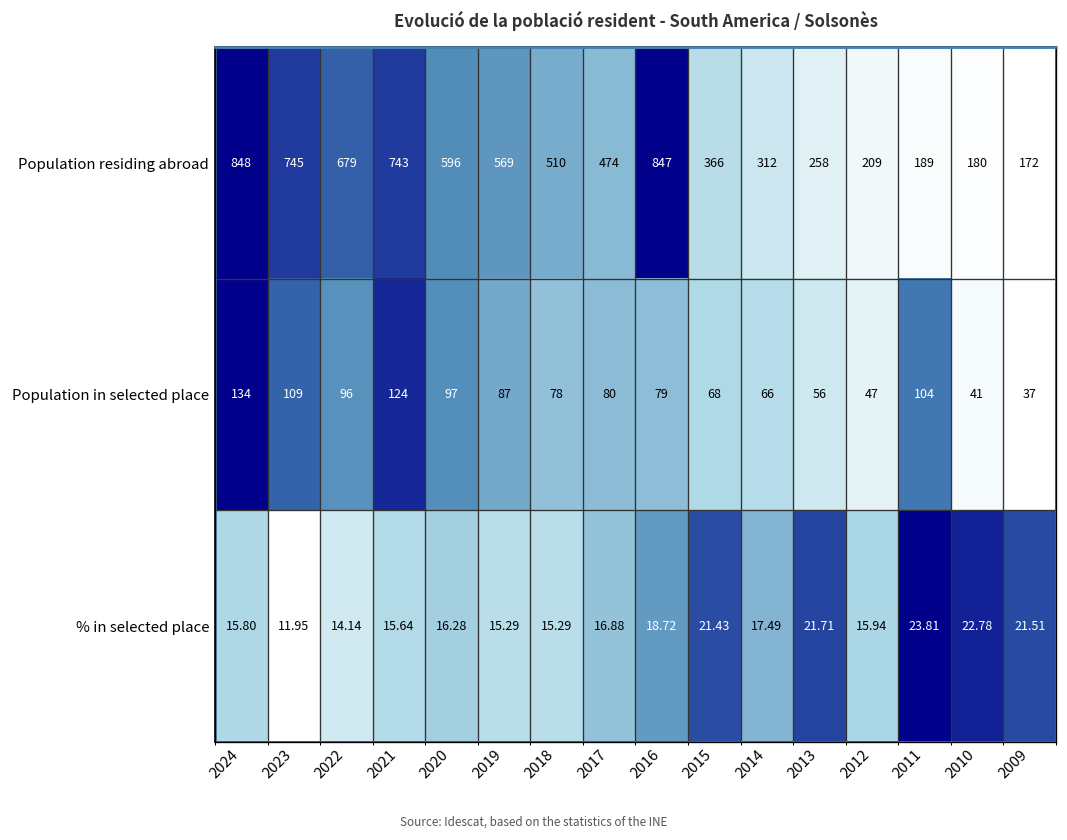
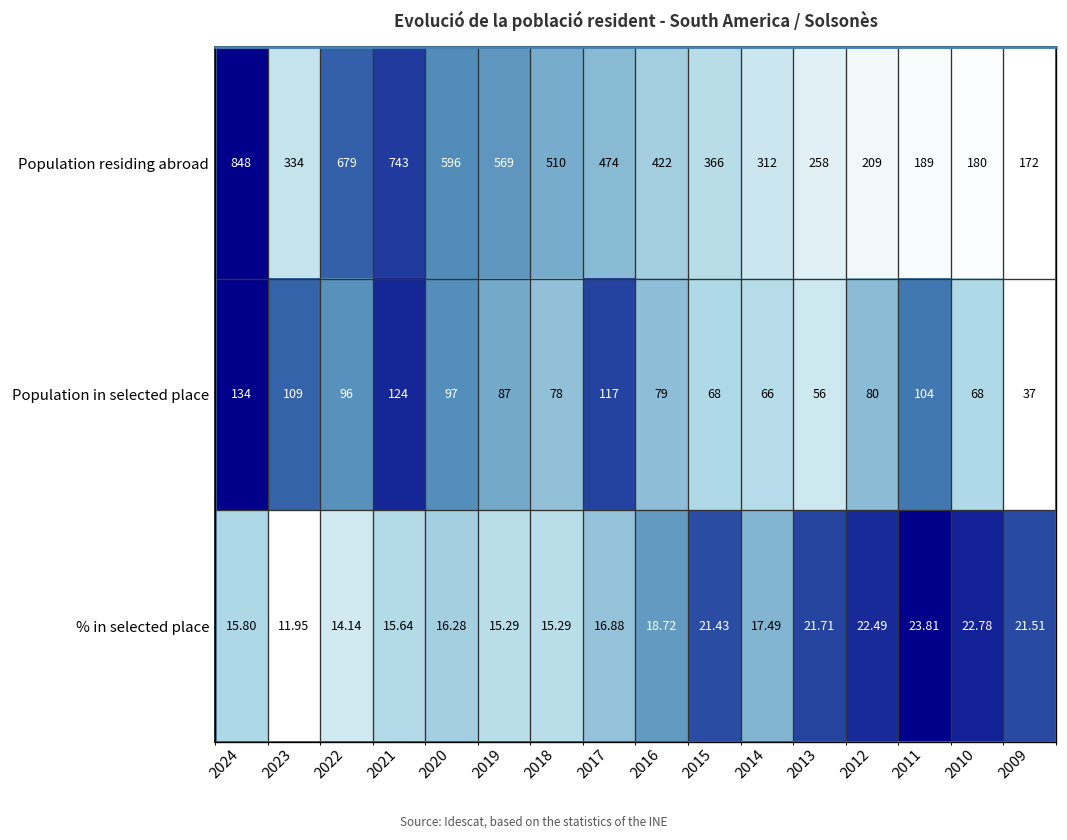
Population residing abroad, 2023: 745 -> 334
Population residing abroad, 2016: 847 -> 422
Population in selected place, 2017: 80 -> 117
Population in selected place, 2012: 47 -> 80
Population in selected place, 2010: 41 -> 68
% in selected place, 2012: 15.94 -> 22.49
